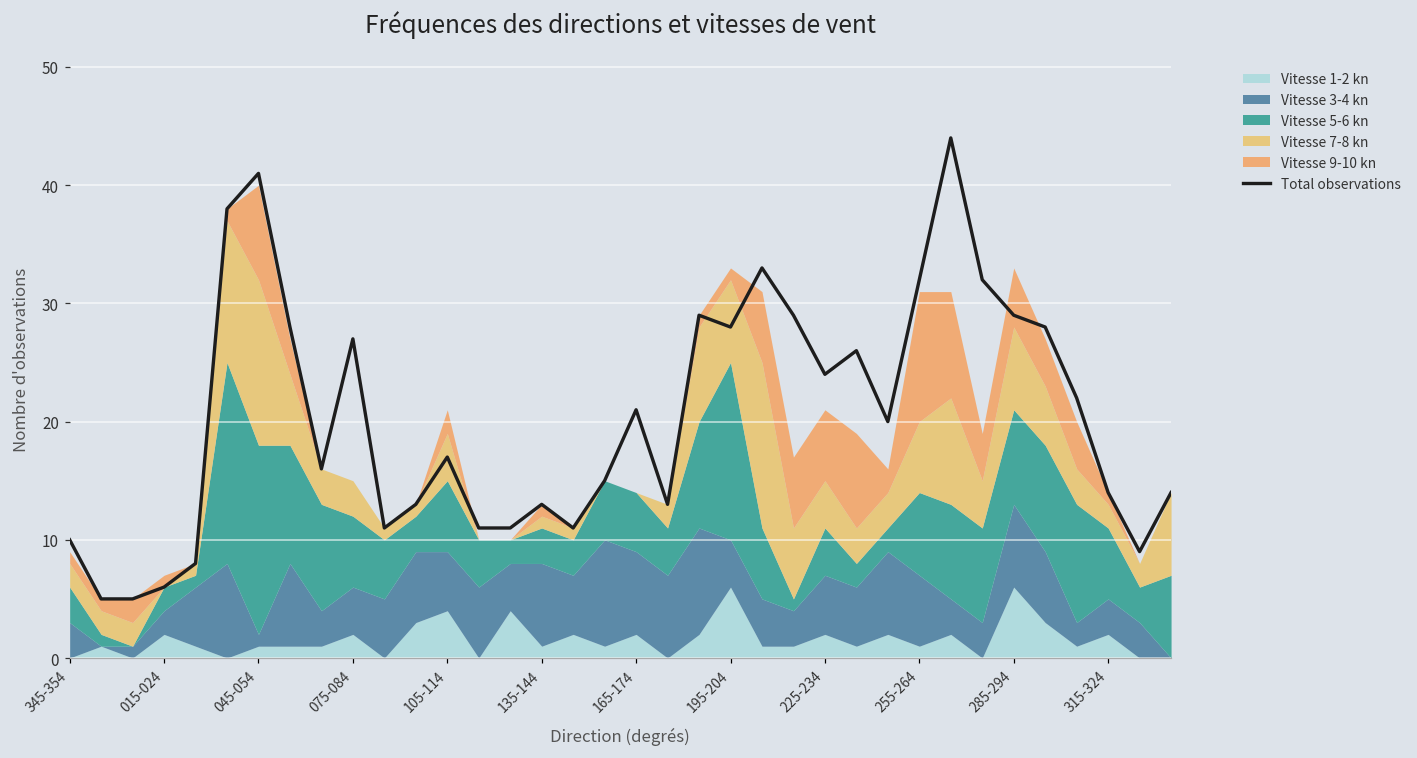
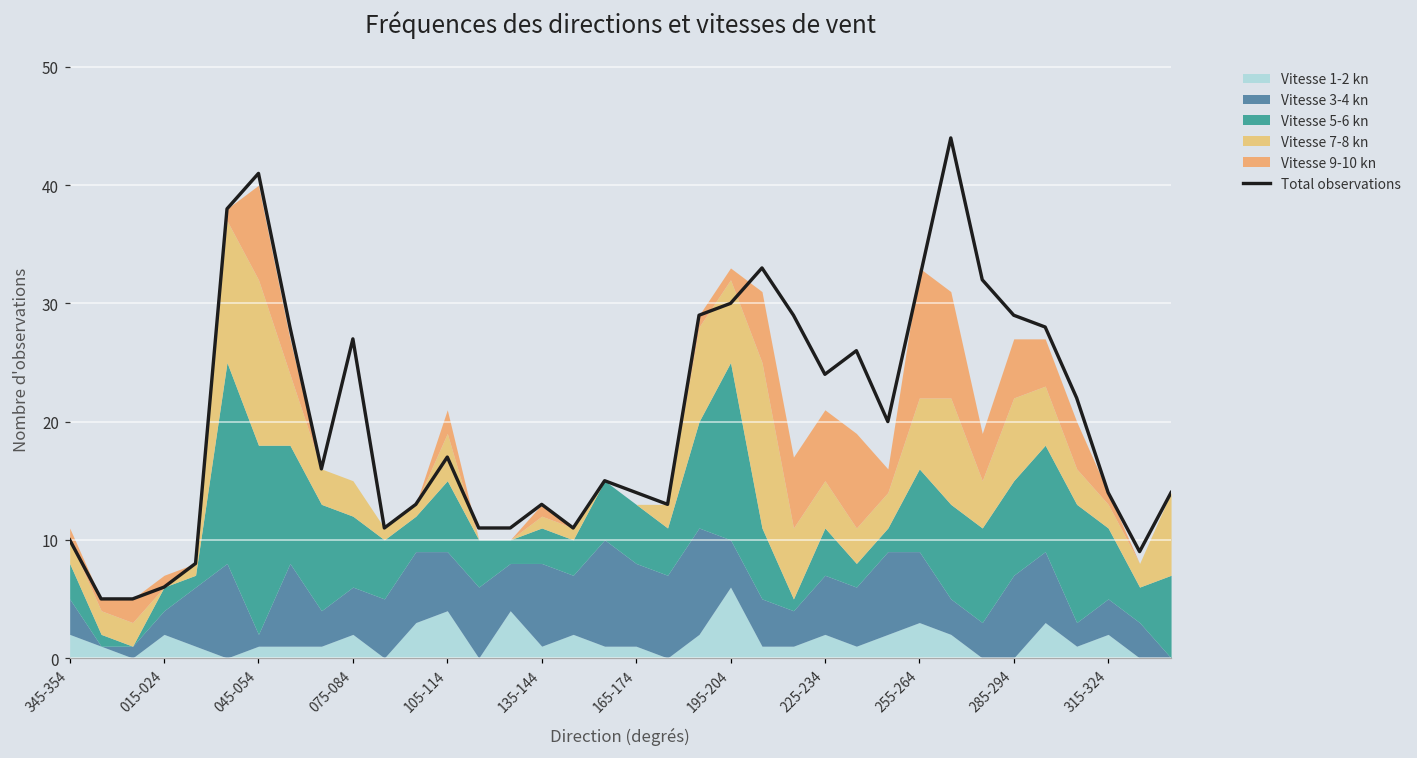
Vitesse 1-2 kn, 345-354: 0 -> 2
Total observations, 165-174: 21 -> 14
Vitesse 1-2 kn, 165-174: 2 -> 1
Total observations, 195-204: 28 -> 30
Vitesse 1-2 kn, 255-264: 1 -> 3
Vitesse 1-2 kn, 285-294: 6 -> 0
